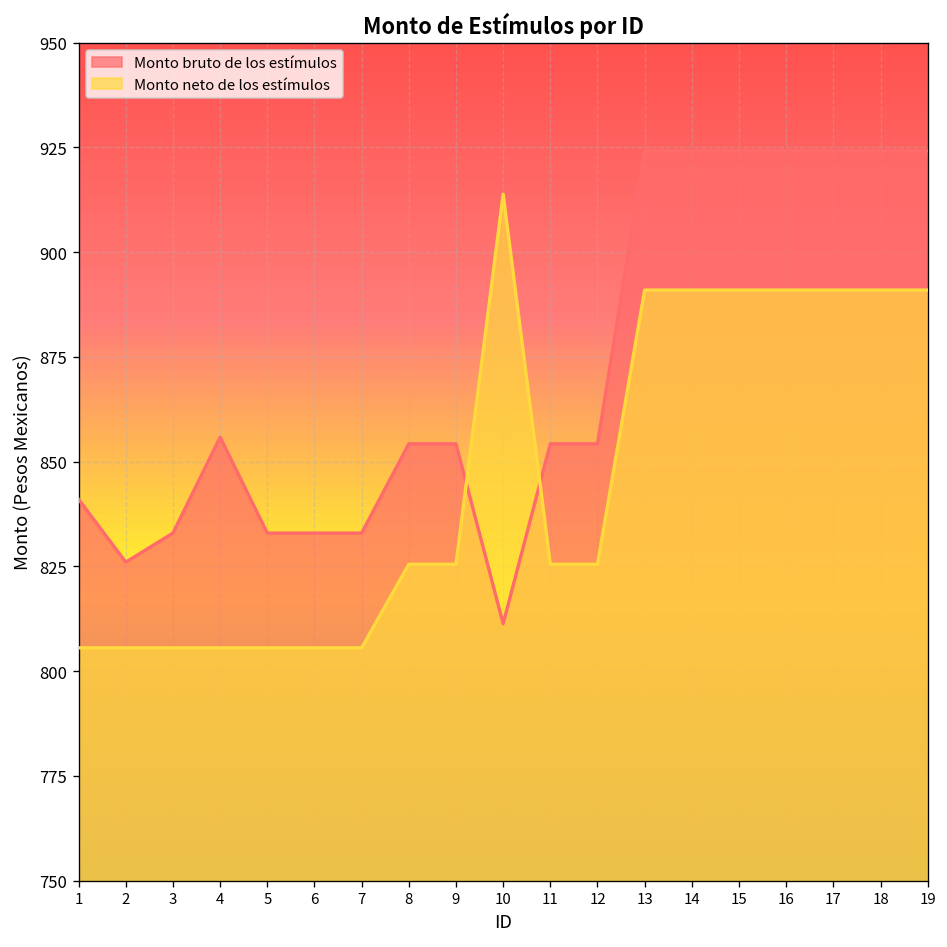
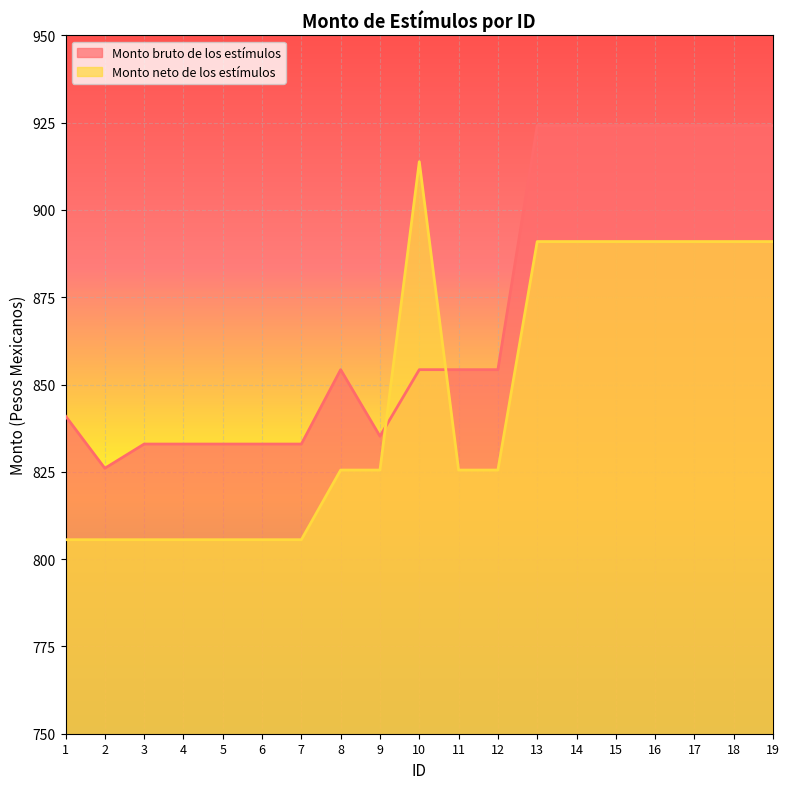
Monto bruto de los estímulos, 4: 856 -> 833
Monto bruto de los estímulos, 9: 854 -> 835
Monto bruto de los estímulos, 10: 811 -> 854
